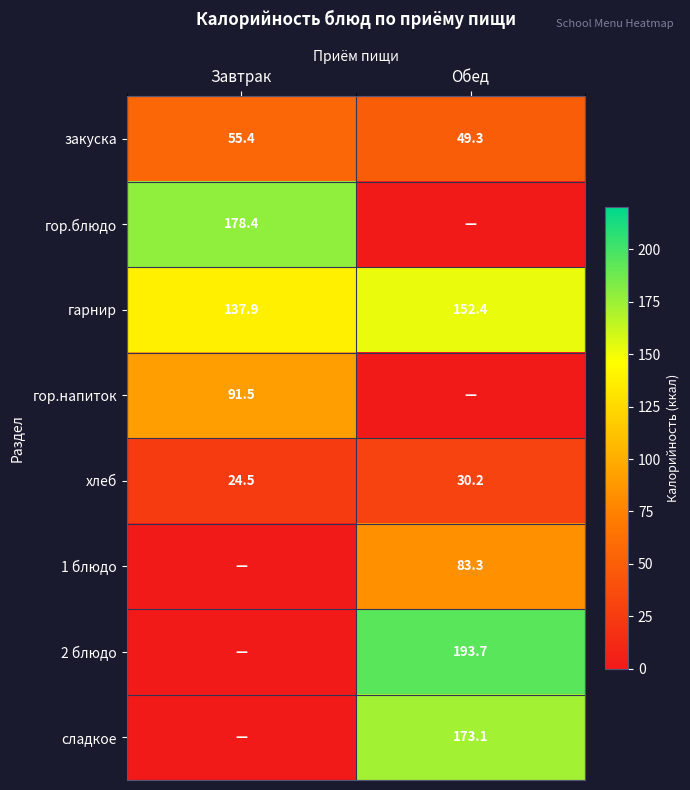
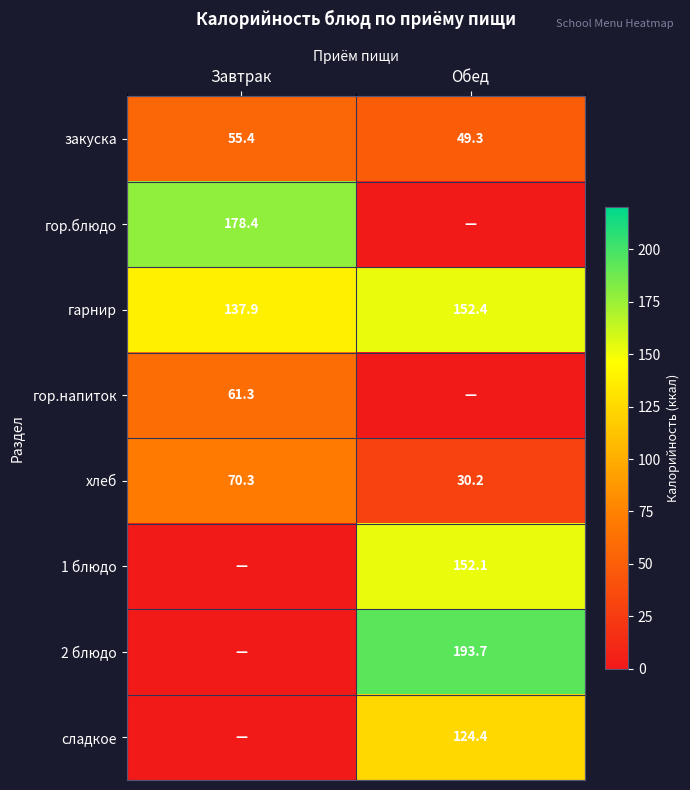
гор.напиток, Завтрак: 91.5 -> 61.3
хлеб, Завтрак: 24.5 -> 70.3
1 блюдо, Обед: 83.3 -> 152.1
сладкое, Обед: 173.1 -> 124.4
